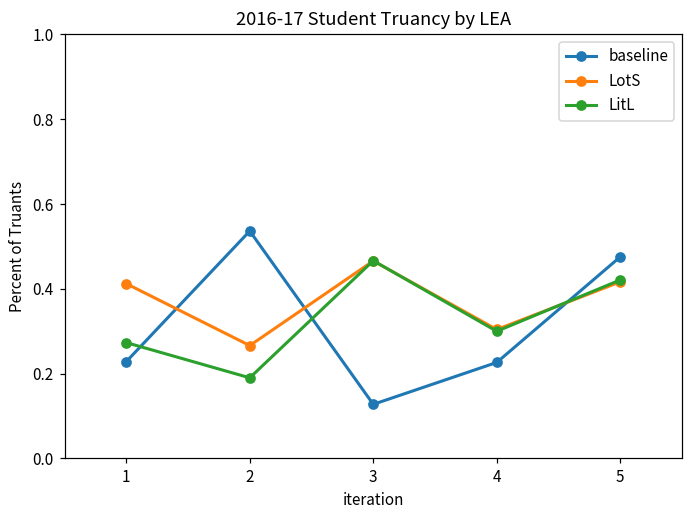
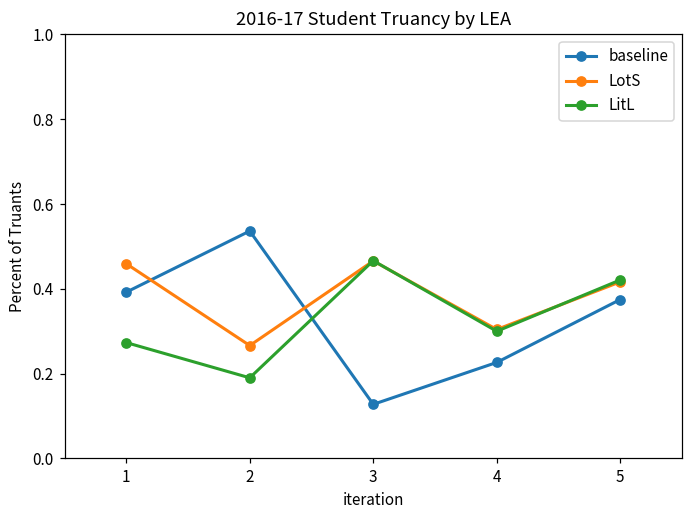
baseline, 1: 0.23 -> 0.39
LotS, 1: 0.41 -> 0.46
baseline, 5: 0.48 -> 0.37
